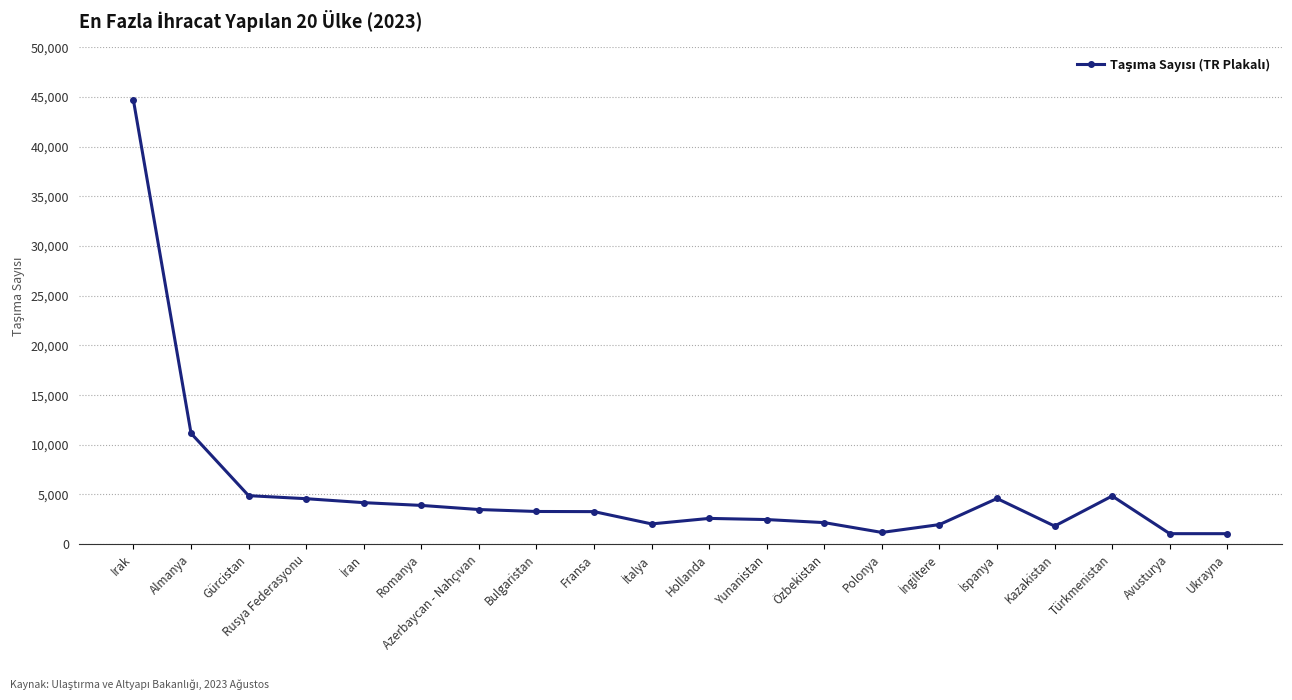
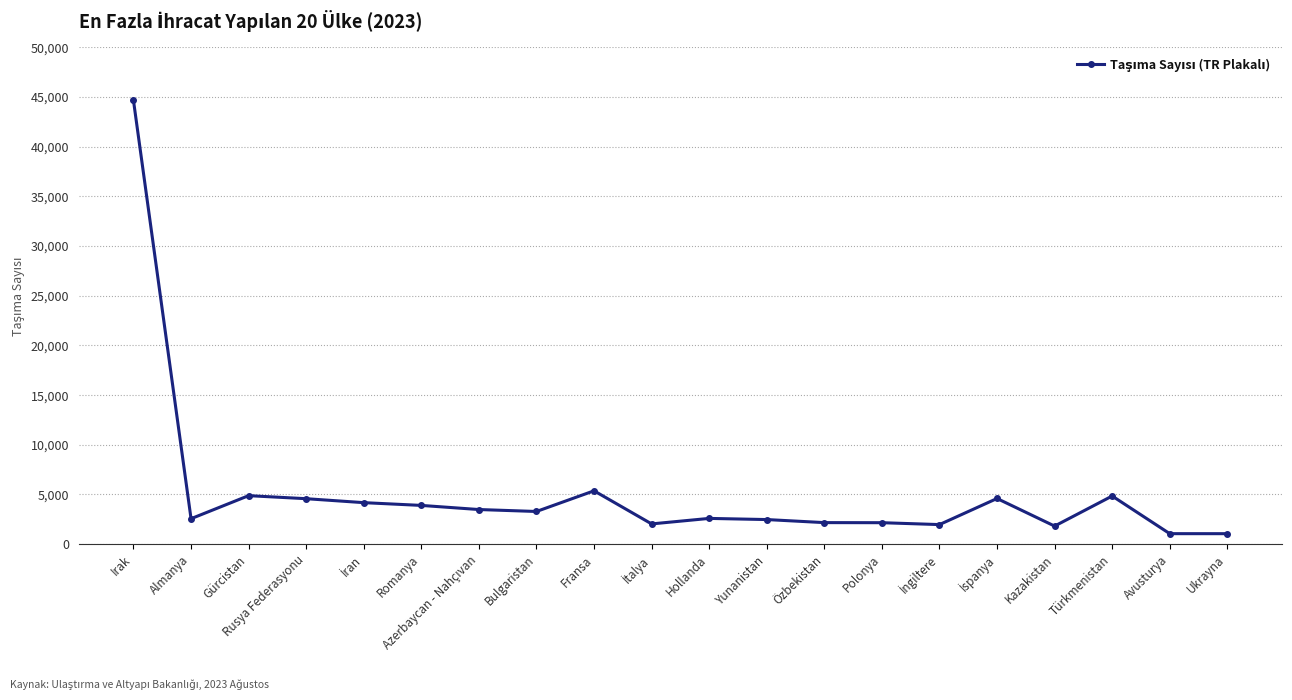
Almanya: 11,000 -> 3,000
Fransa: 3,000 -> 5,000
Polonya: 1,000 -> 2,000
